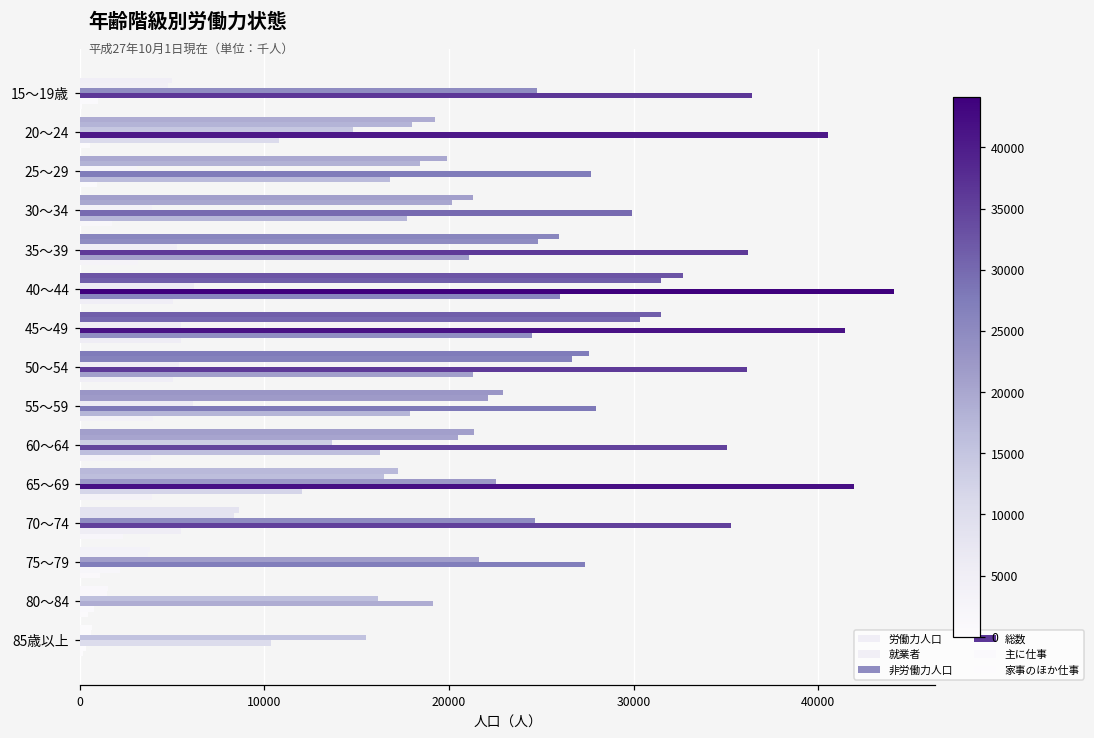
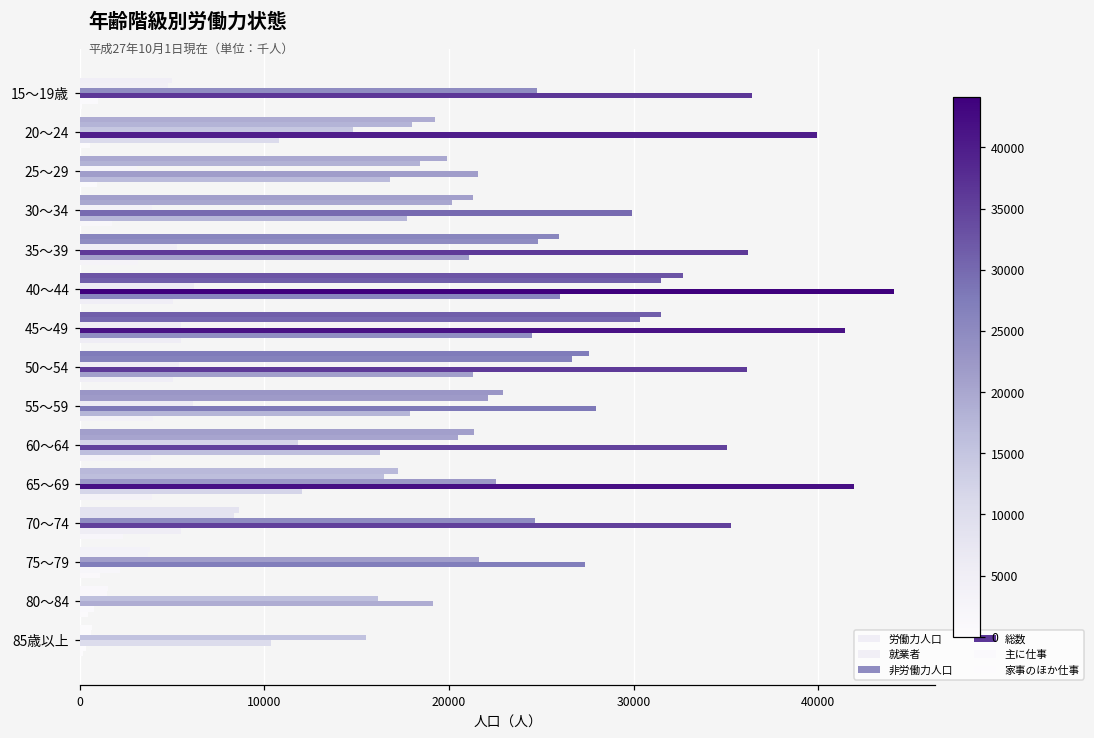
総数, 20～24: 40600 -> 40000
総数, 25～29: 27700 -> 21600
非労働力人口, 60～64: 13700 -> 11800
